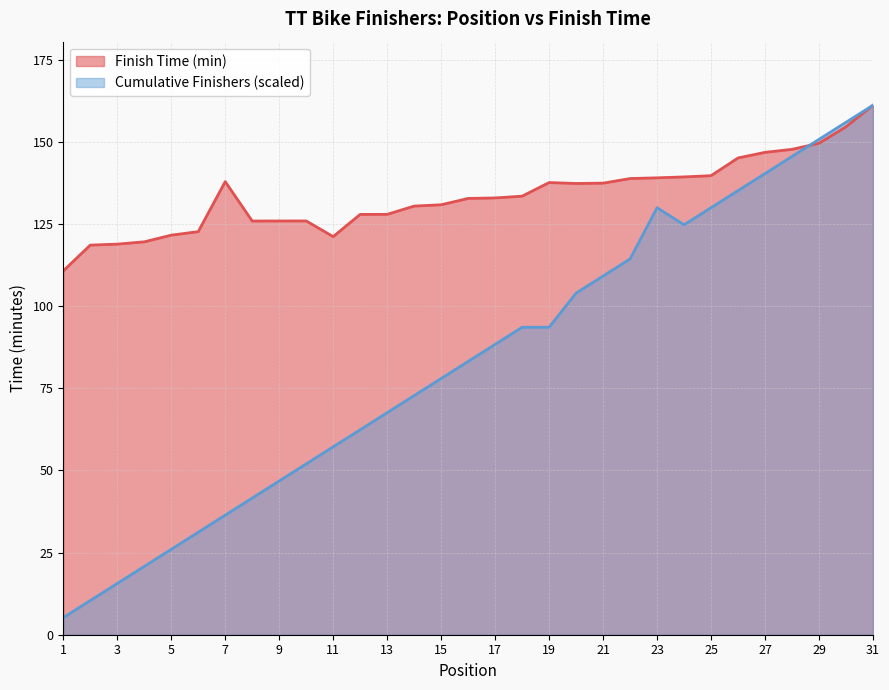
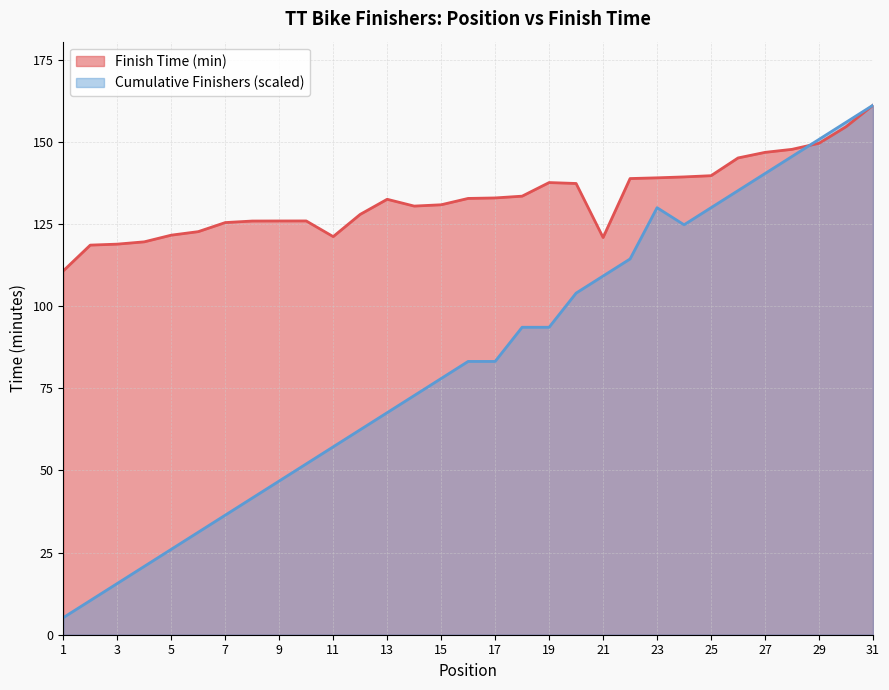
Finish Time (min), 7: 138 -> 125
Finish Time (min), 13: 128 -> 133
Cumulative Finishers (scaled), 17: 88 -> 83
Finish Time (min), 21: 137 -> 121
